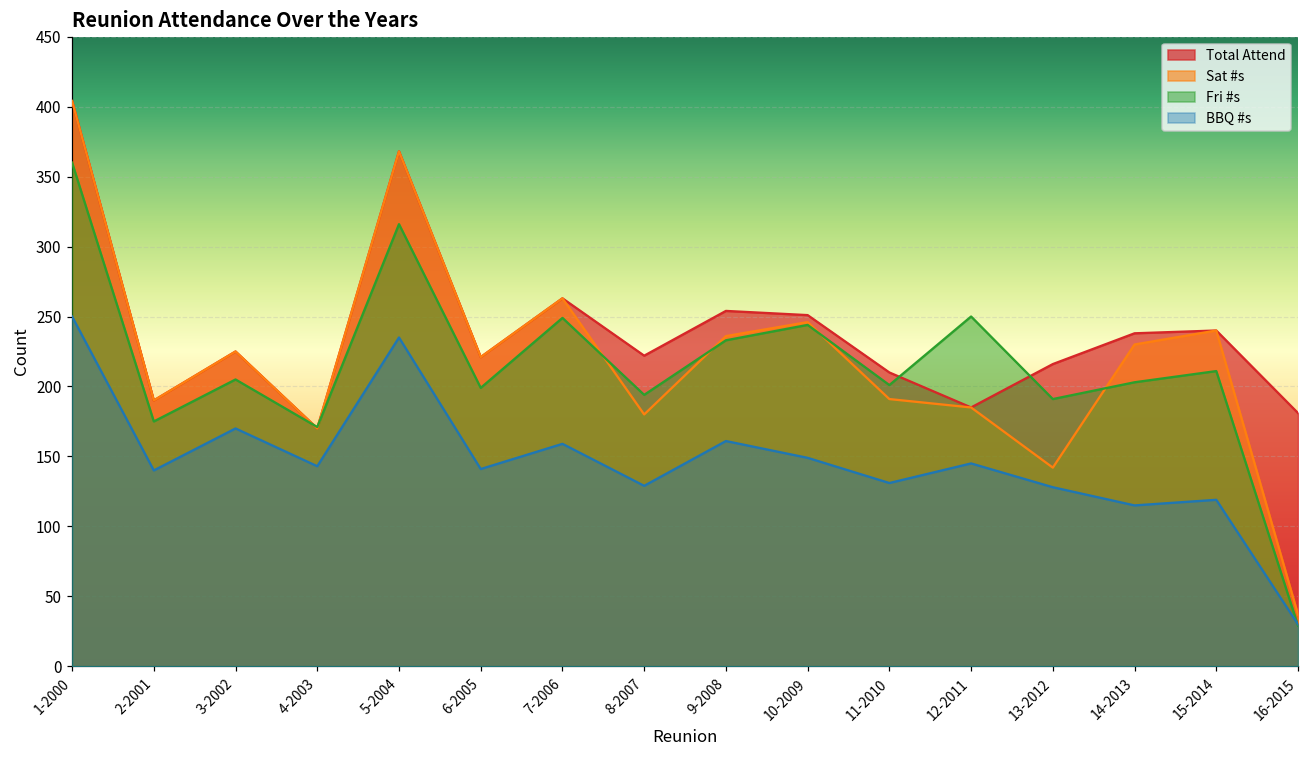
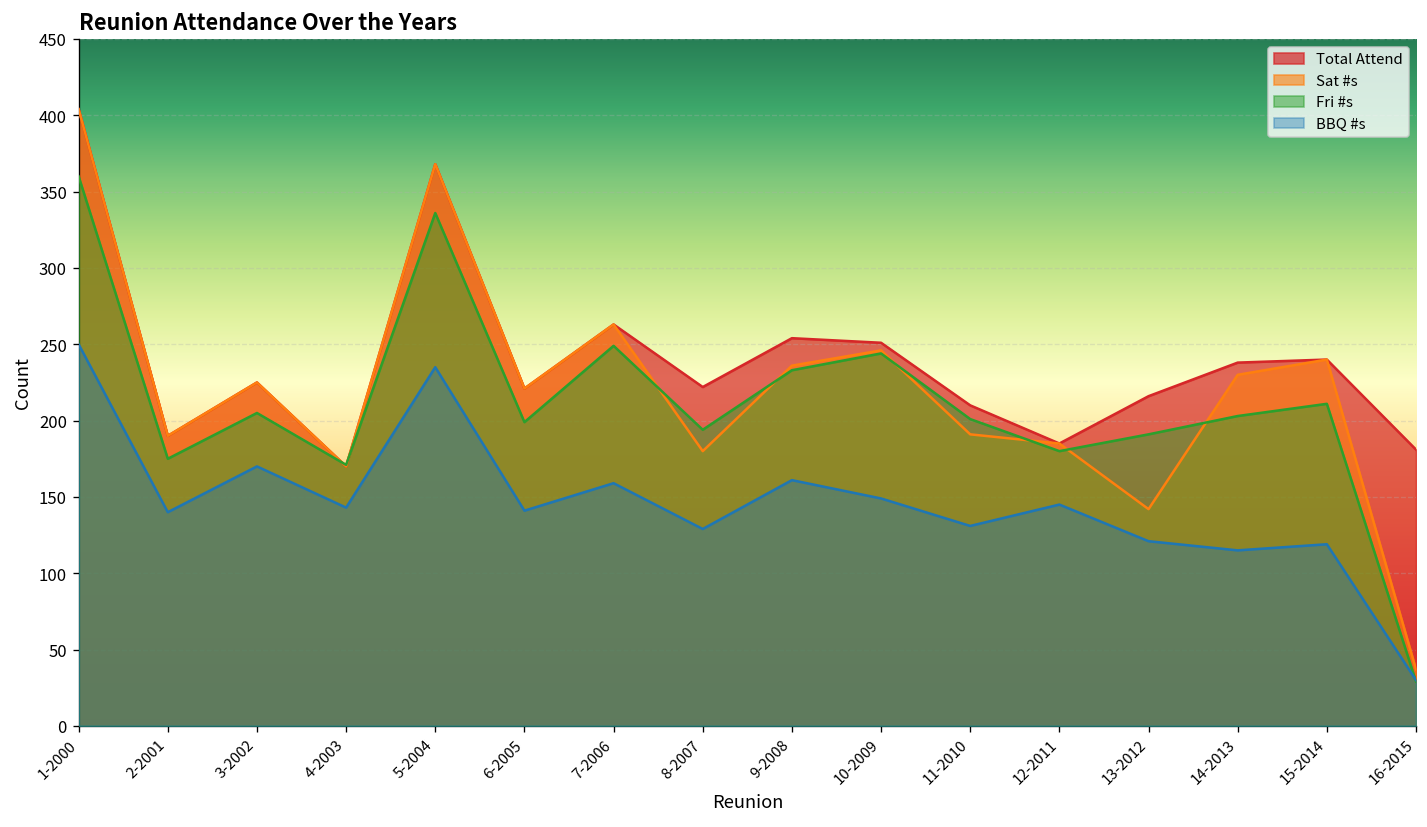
Fri #s, 5-2004: 316 -> 336
Fri #s, 12-2011: 250 -> 180
BBQ #s, 13-2012: 128 -> 121
